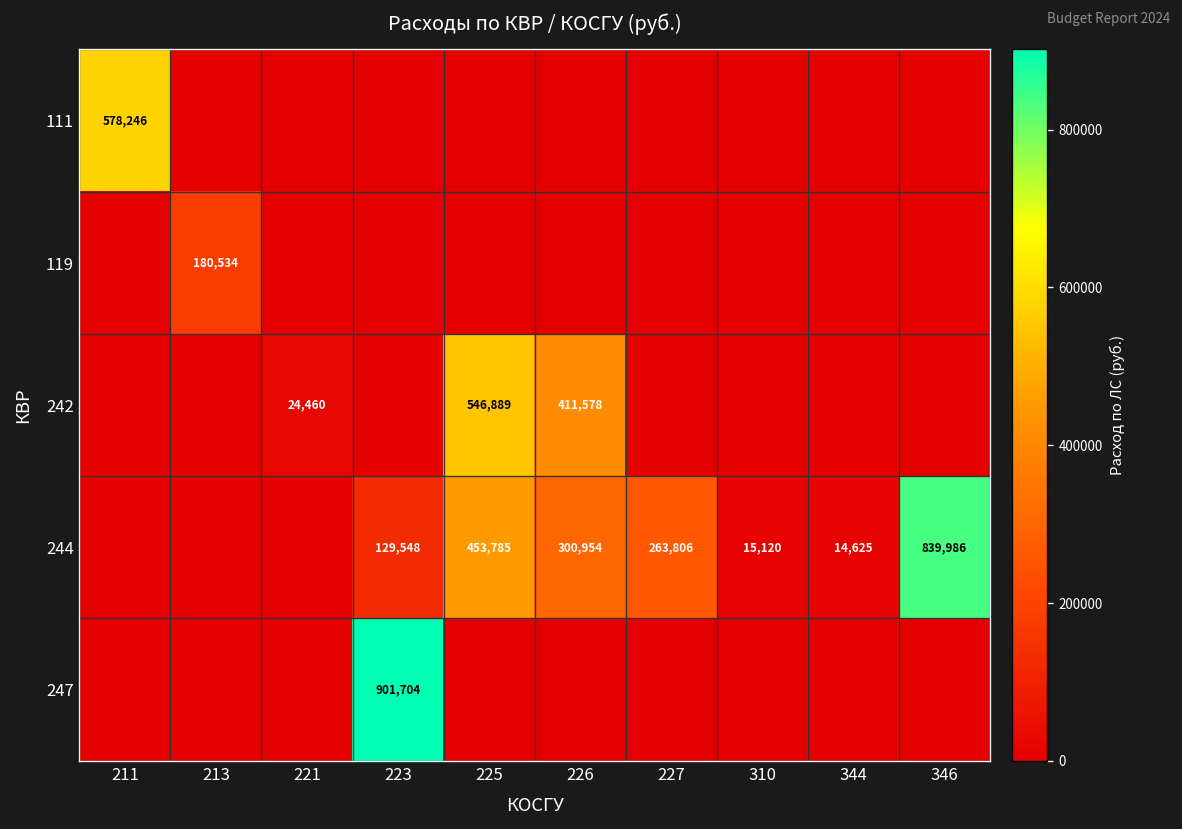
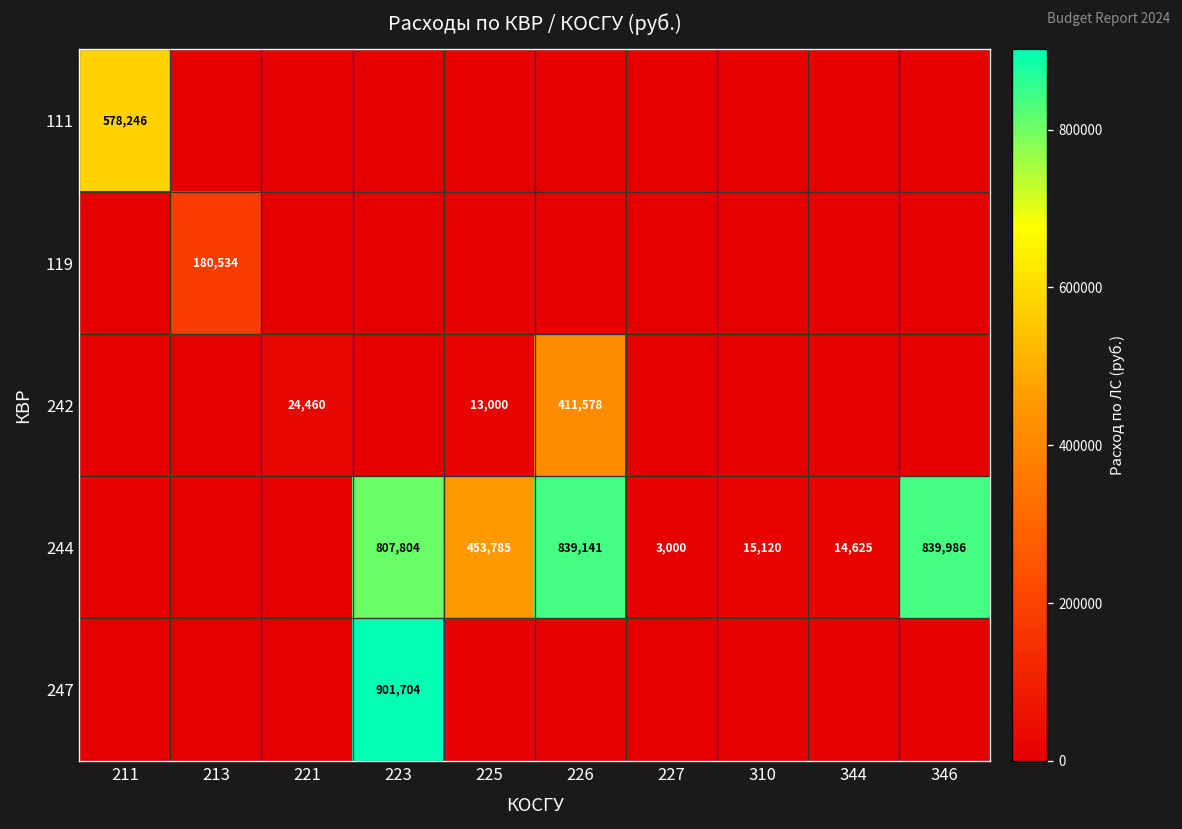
242, 225: 546,889 -> 13,000
244, 223: 129,548 -> 807,804
244, 226: 300,954 -> 839,141
244, 227: 263,806 -> 3,000
